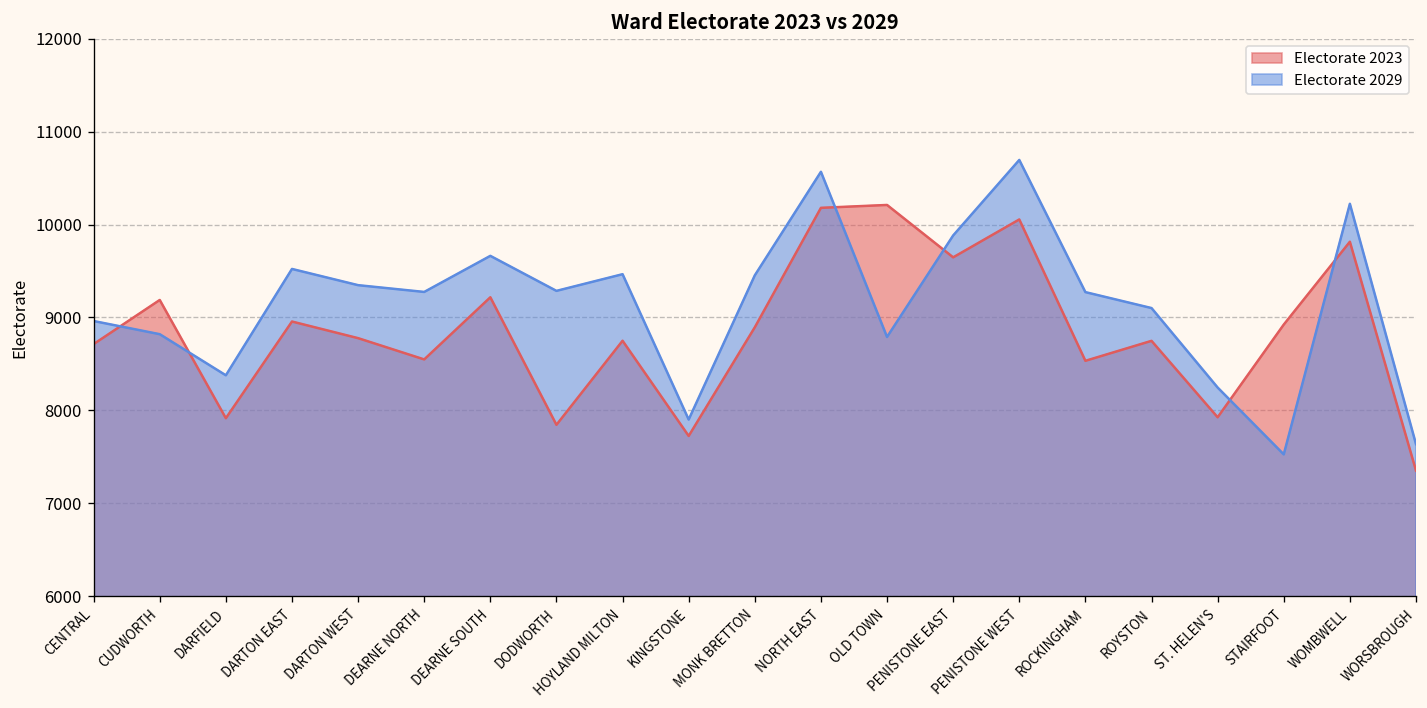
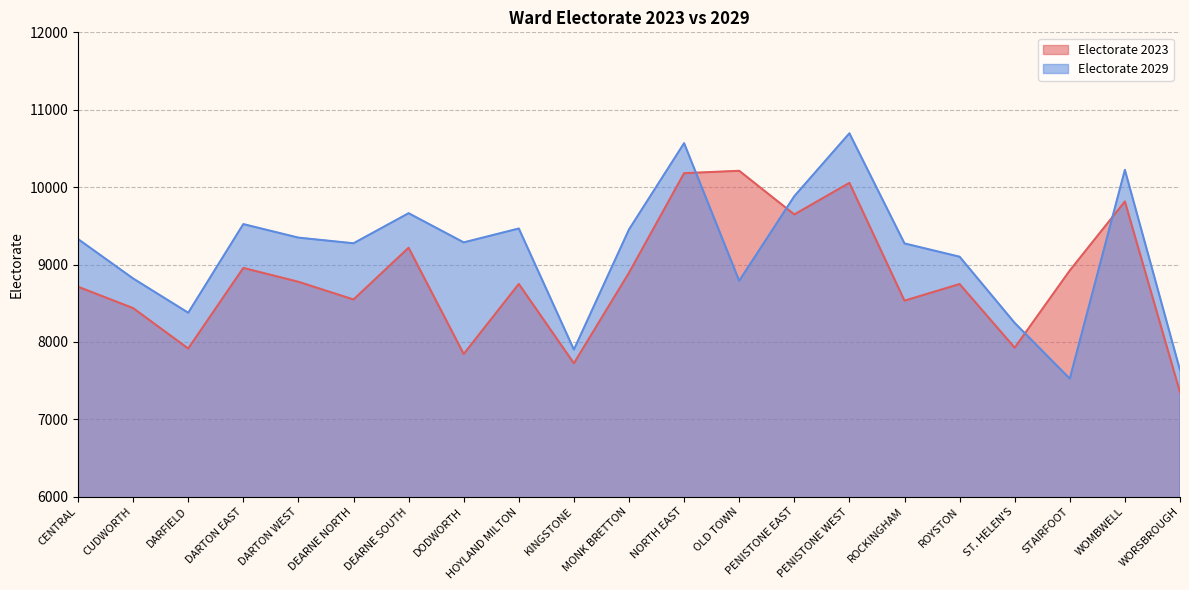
Electorate 2029, CENTRAL: 9000 -> 9300
Electorate 2023, CUDWORTH: 9200 -> 8400
